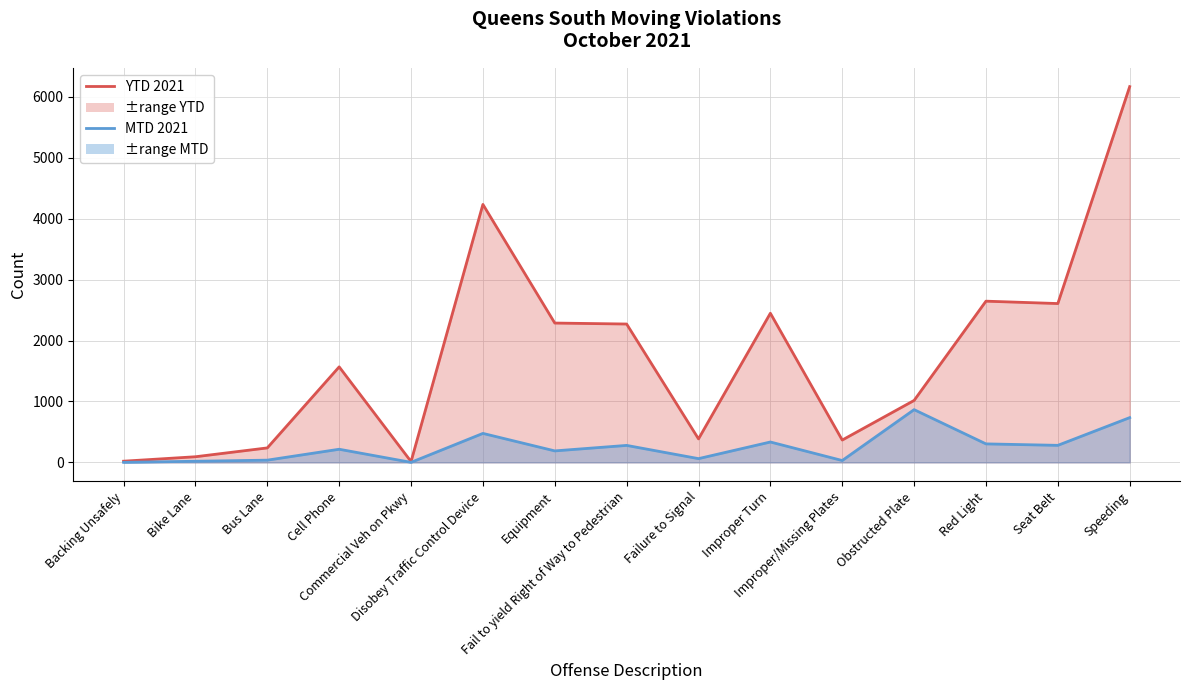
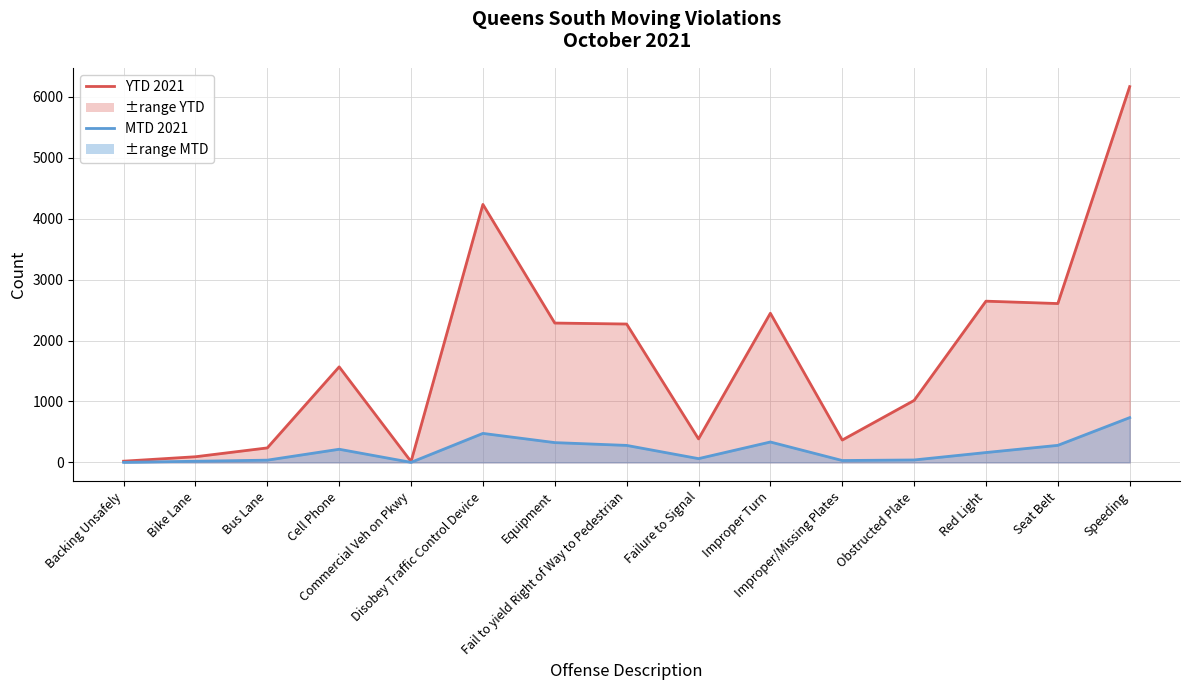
MTD 2021, Equipment: 200 -> 300
MTD 2021, Obstructed Plate: 900 -> 0
MTD 2021, Red Light: 300 -> 200
